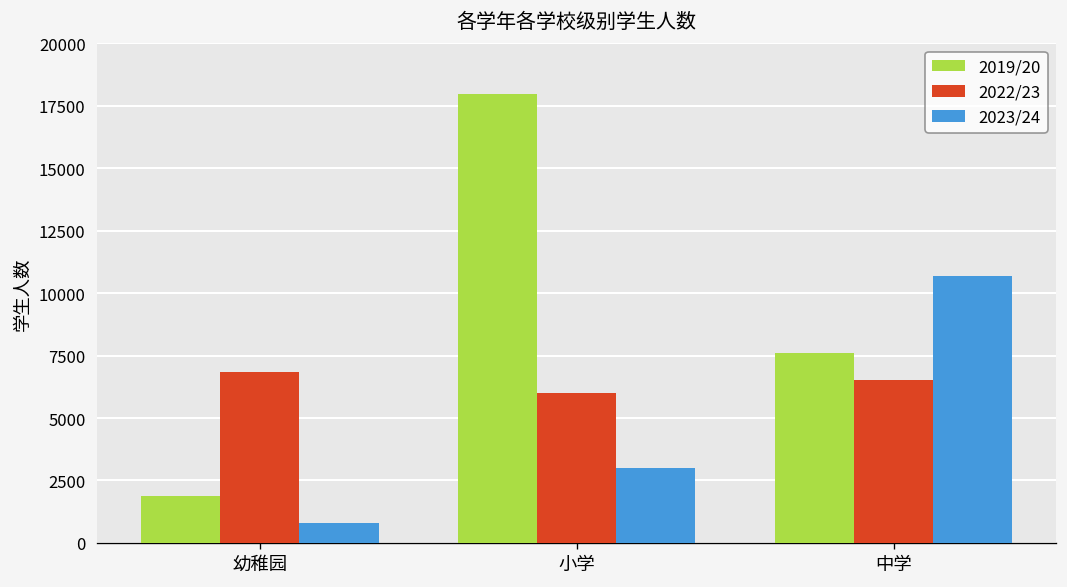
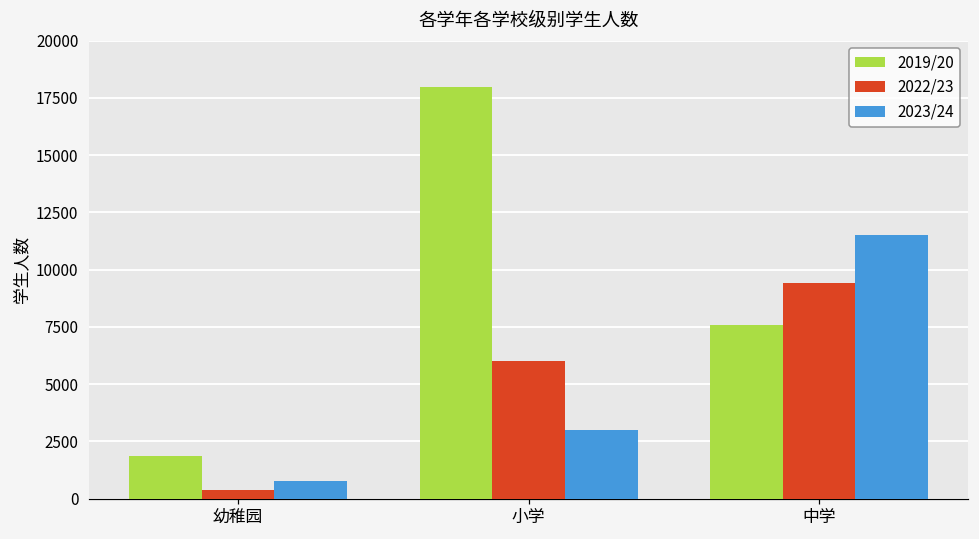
2022/23, 幼稚园: 6800 -> 400
2022/23, 中学: 6500 -> 9400
2023/24, 中学: 10700 -> 11500
